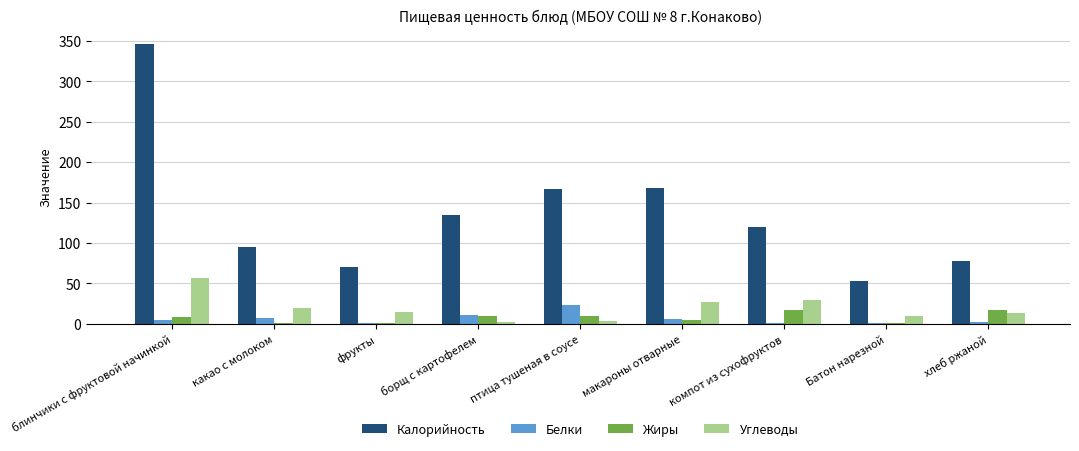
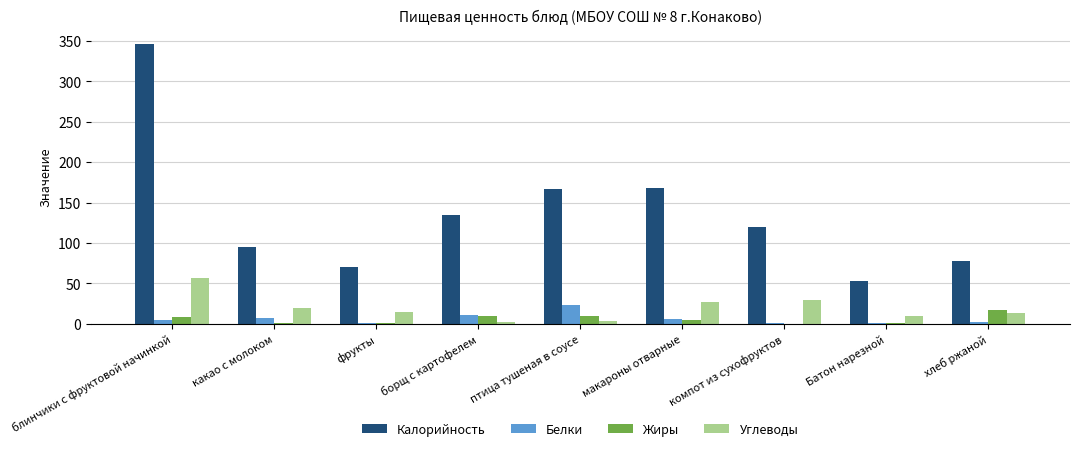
Жиры, компот из сухофруктов: 20 -> 0
